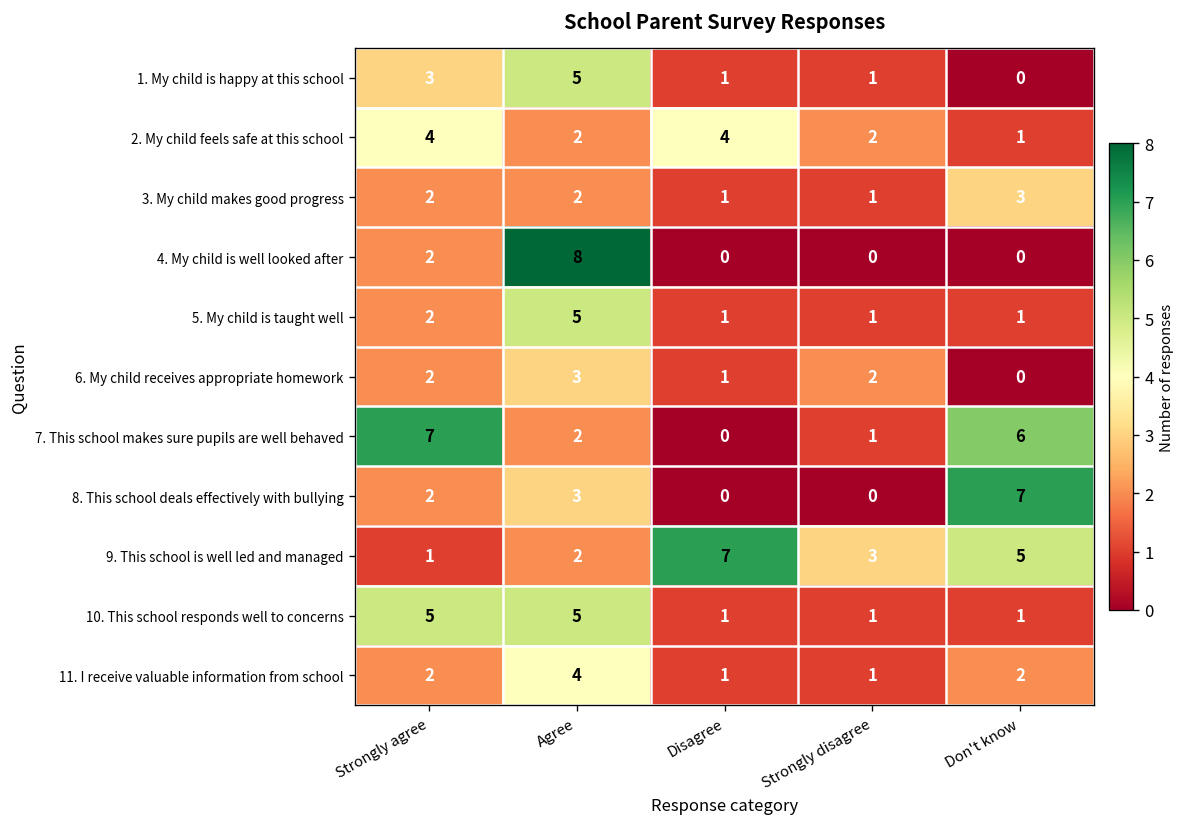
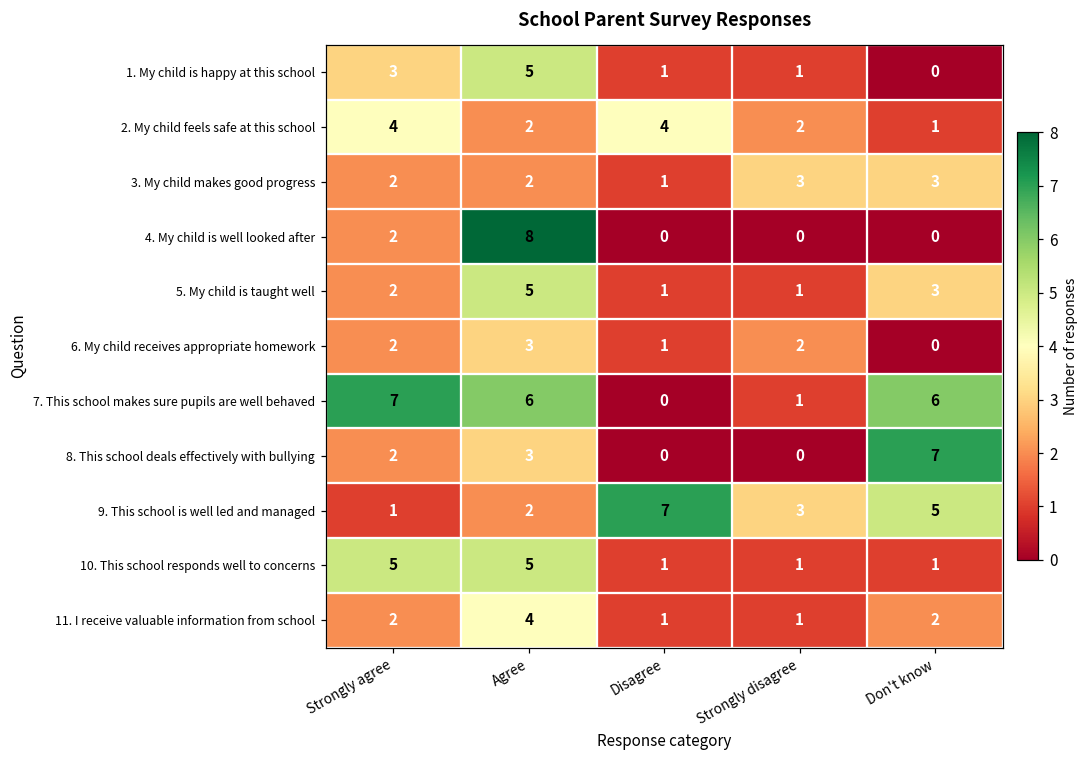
3. My child makes good progress, Strongly disagree: 1 -> 3
5. My child is taught well, Don't know: 1 -> 3
7. This school makes sure pupils are well behaved, Agree: 2 -> 6
